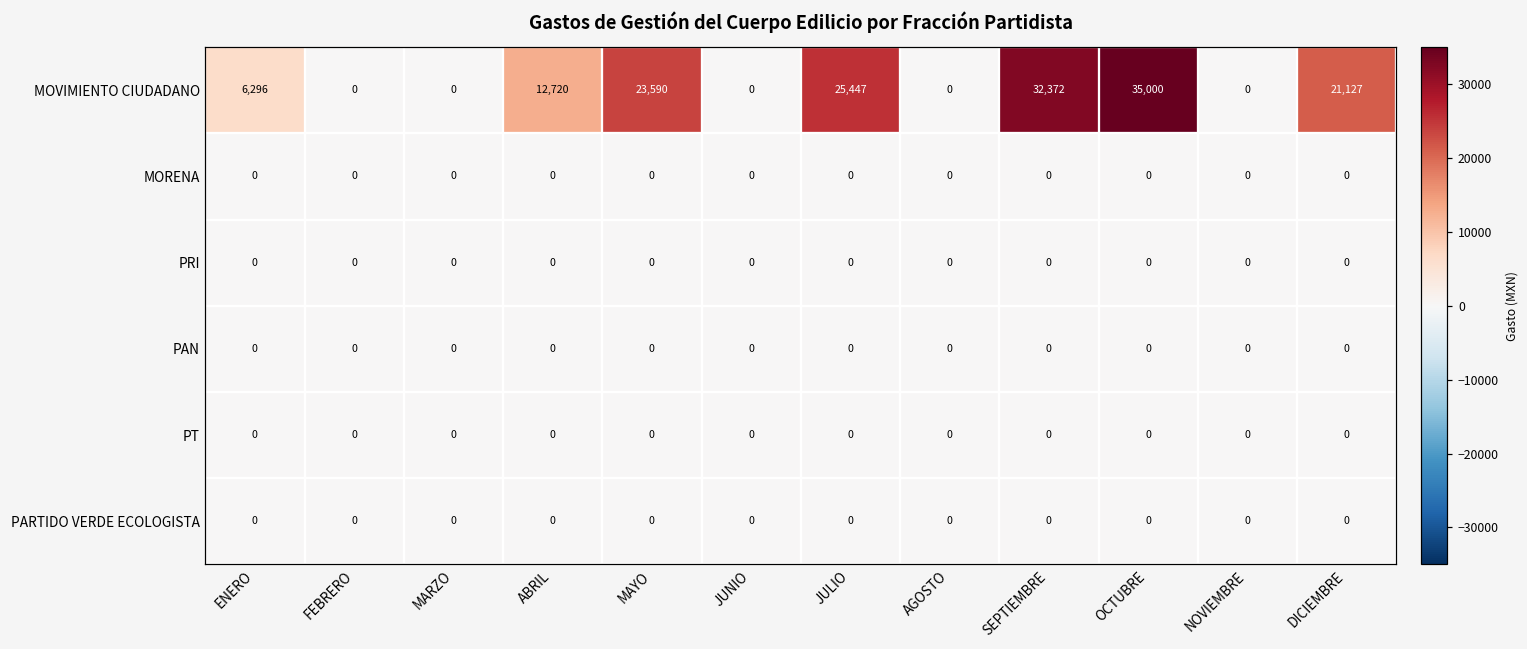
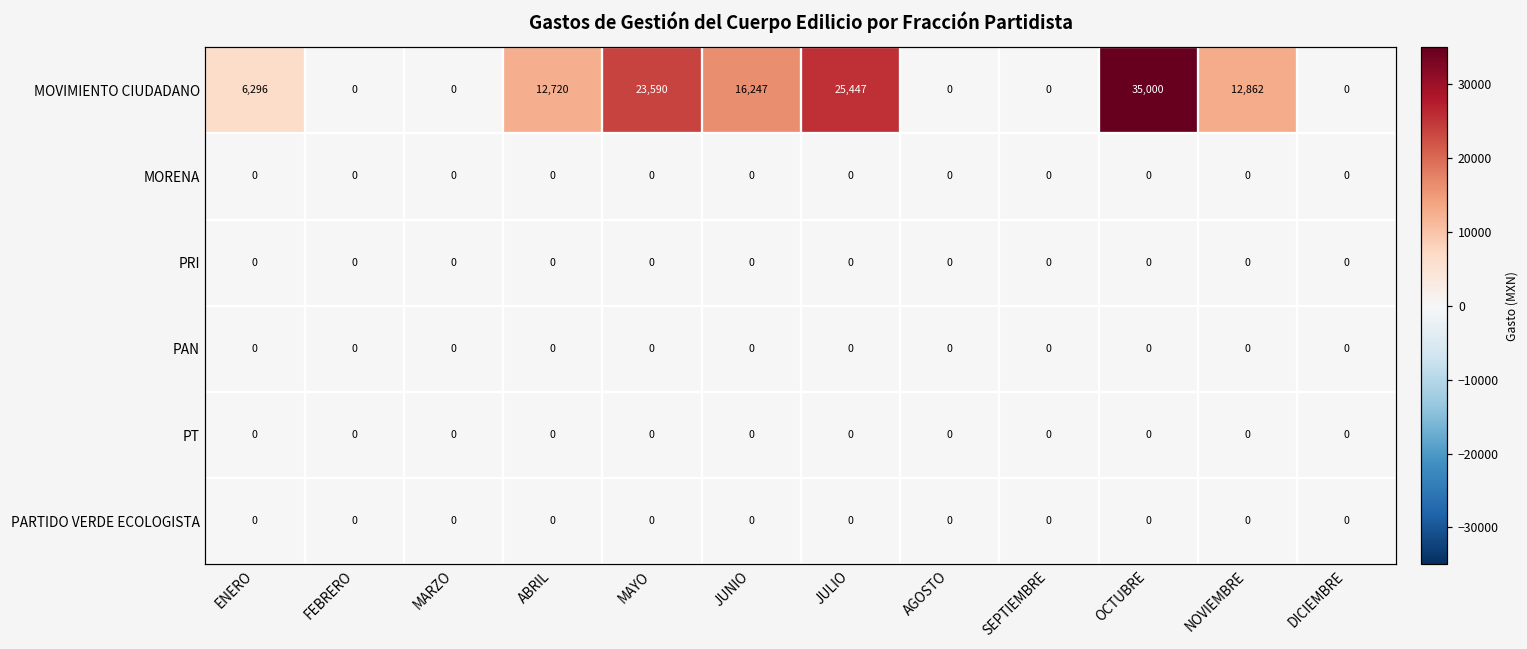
MOVIMIENTO CIUDADANO, JUNIO: 0 -> 16,247
MOVIMIENTO CIUDADANO, SEPTIEMBRE: 32,372 -> 0
MOVIMIENTO CIUDADANO, NOVIEMBRE: 0 -> 12,862
MOVIMIENTO CIUDADANO, DICIEMBRE: 21,127 -> 0
